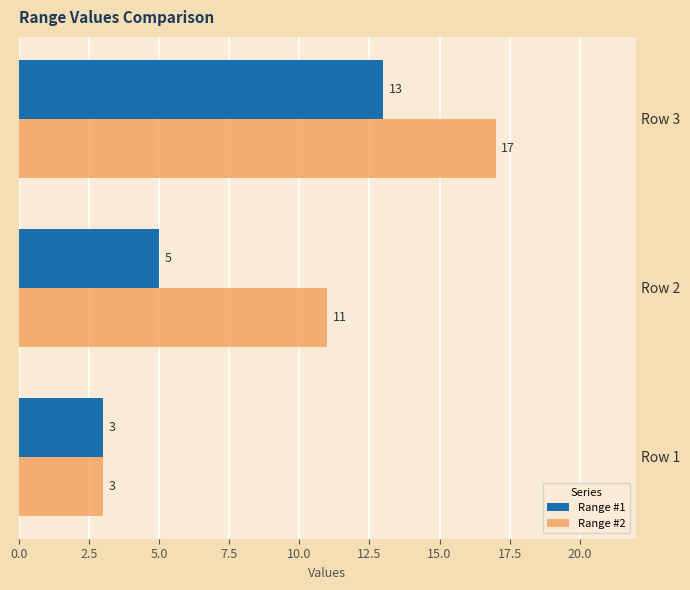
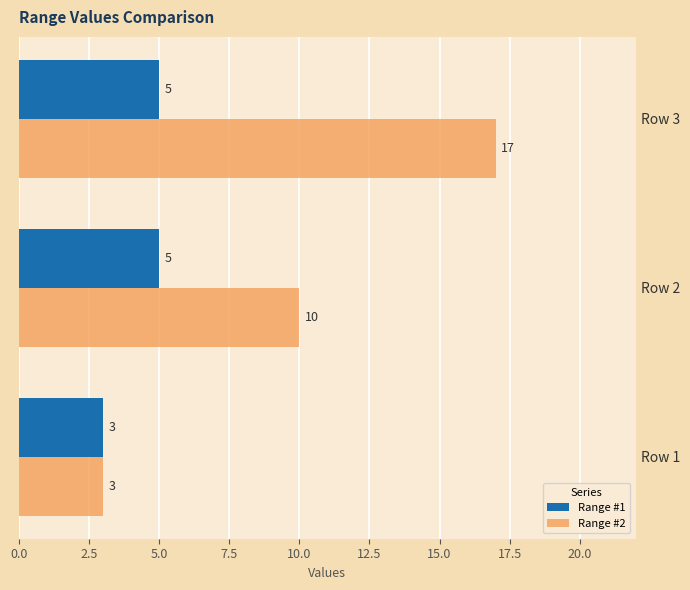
Range #1, Row 3: 13 -> 5
Range #2, Row 2: 11 -> 10
